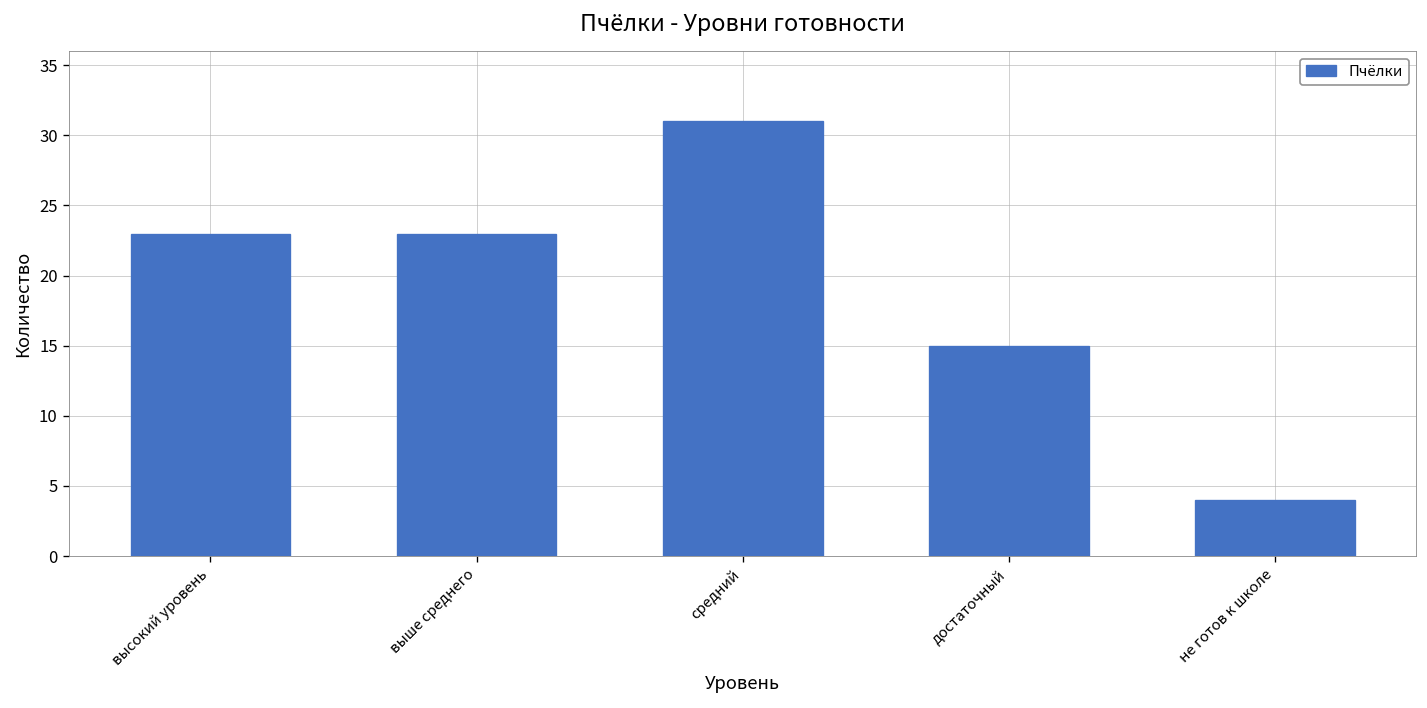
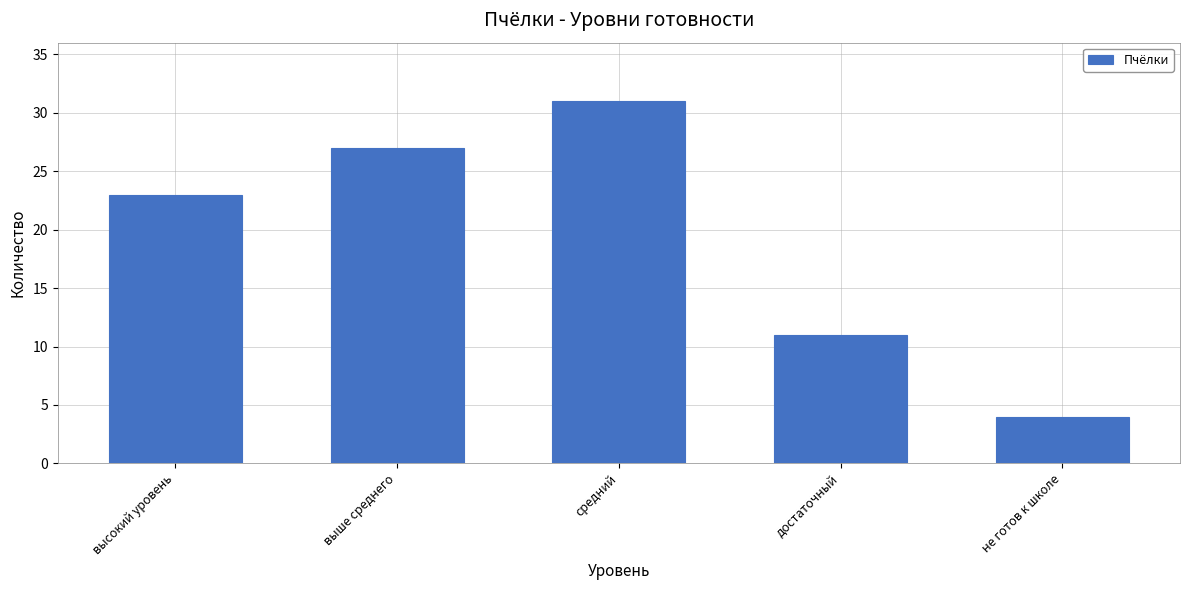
выше среднего: 23 -> 27
достаточный: 15 -> 11
